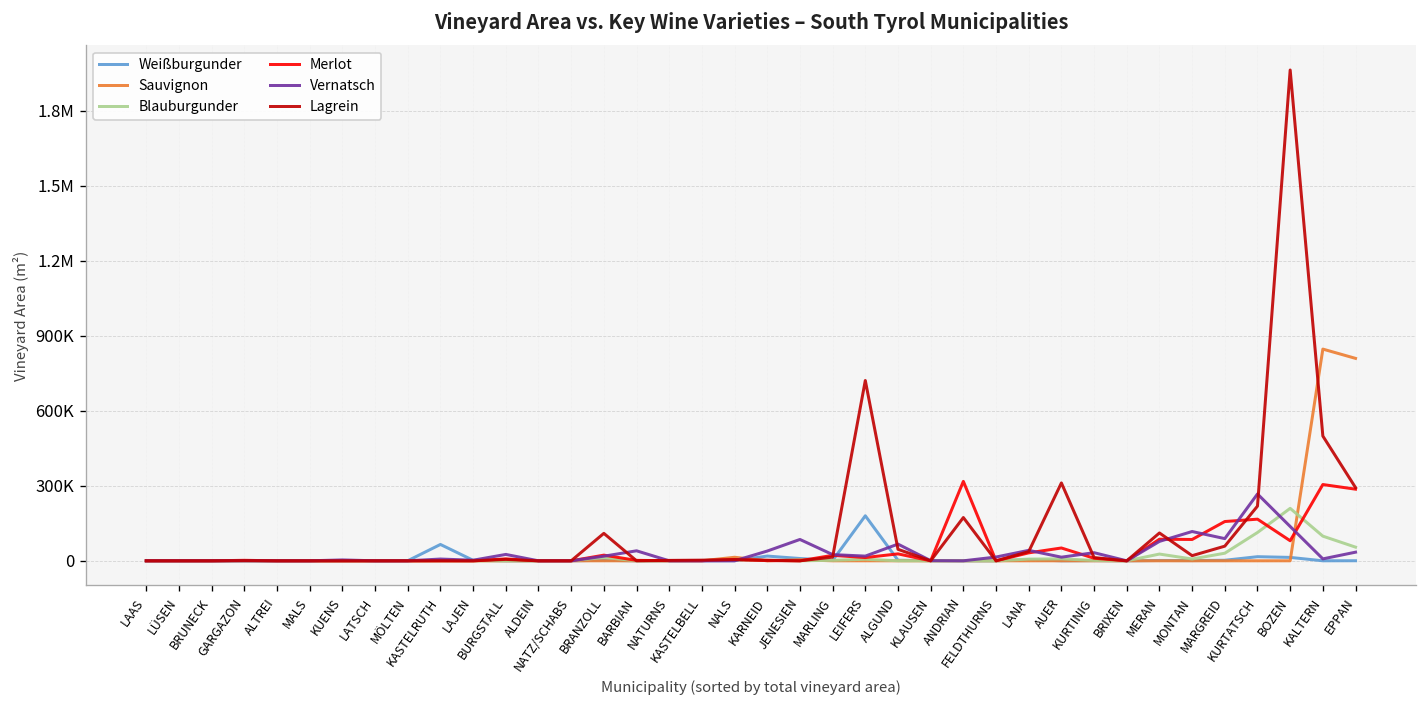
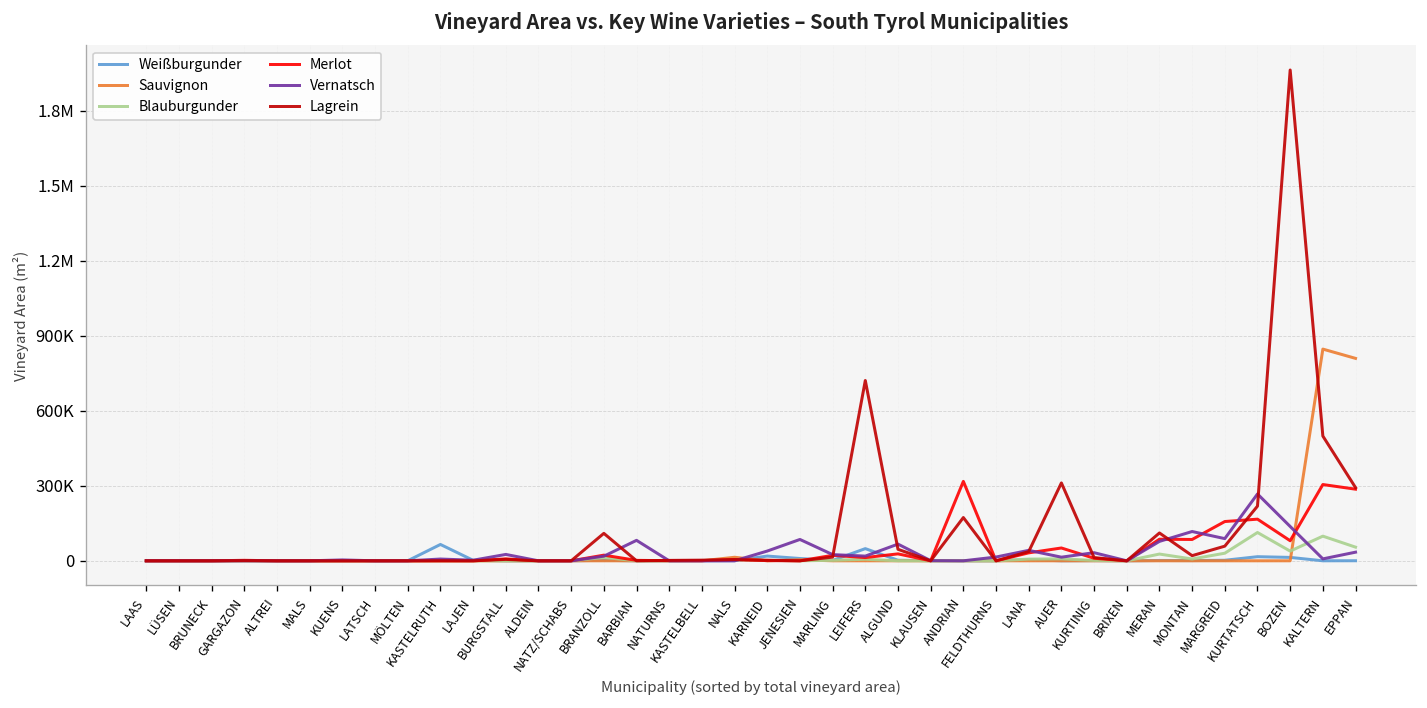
Vernatsch, BARBIAN: 40000 -> 80000
Weißburgunder, LEIFERS: 180000 -> 50000
Blauburgunder, BOZEN: 210000 -> 40000
